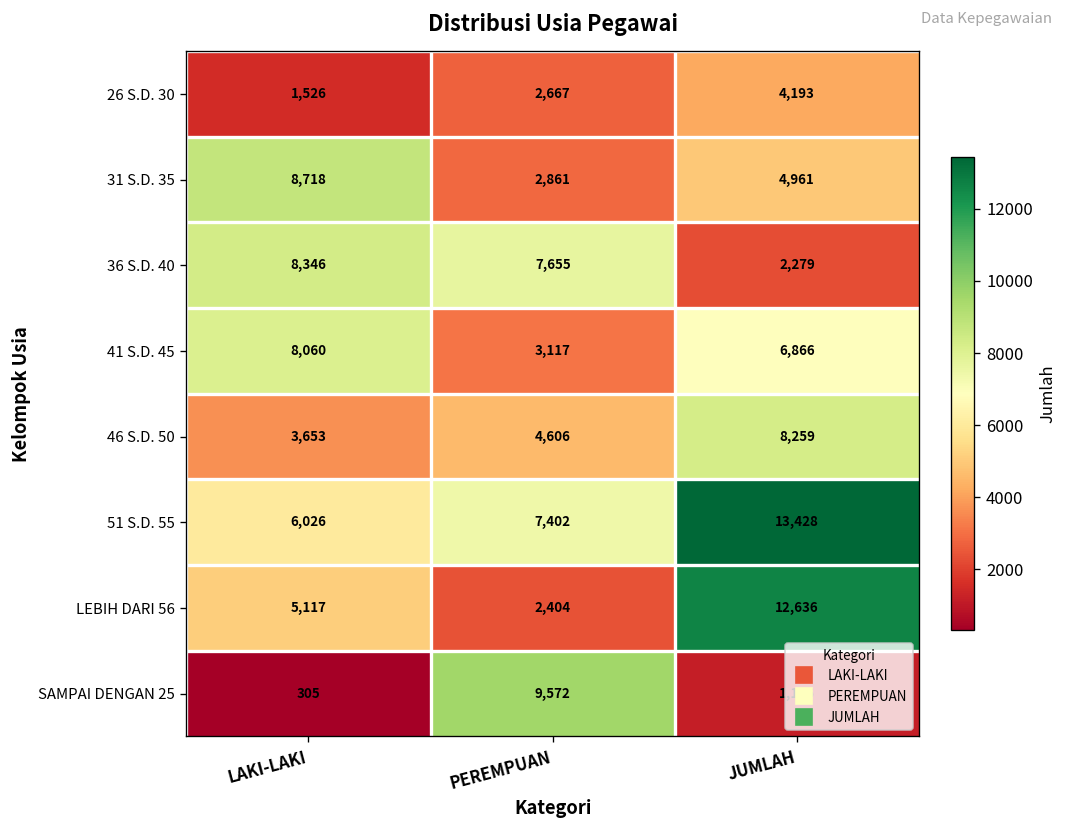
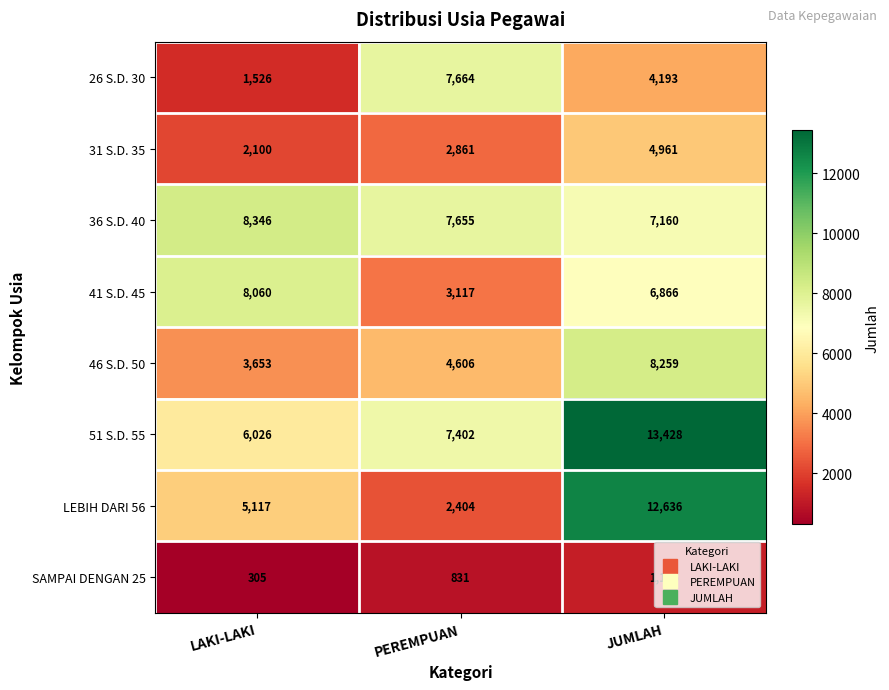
26 S.D. 30, PEREMPUAN: 2,667 -> 7,664
31 S.D. 35, LAKI-LAKI: 8,718 -> 2,100
36 S.D. 40, JUMLAH: 2,279 -> 7,160
SAMPAI DENGAN 25, PEREMPUAN: 9,572 -> 831
